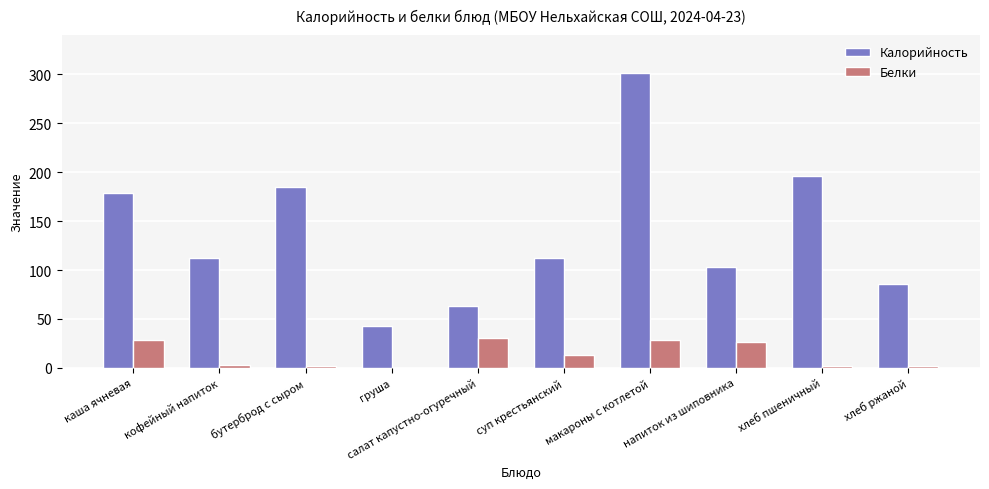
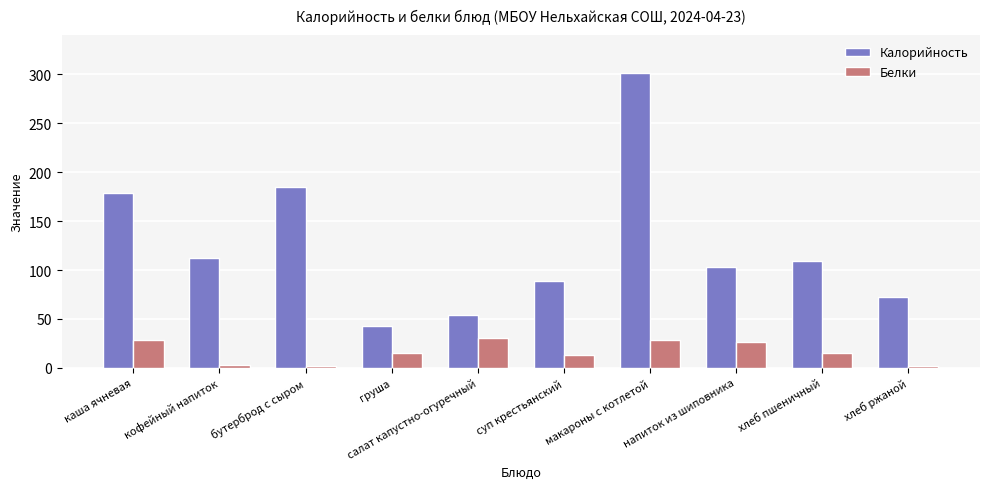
Белки, груша: 0 -> 20
Калорийность, салат капустно-огуречный: 60 -> 50
Калорийность, суп крестьянский: 110 -> 90
Калорийность, хлеб пшеничный: 200 -> 110
Белки, хлеб пшеничный: 0 -> 20
Калорийность, хлеб ржаной: 90 -> 70
